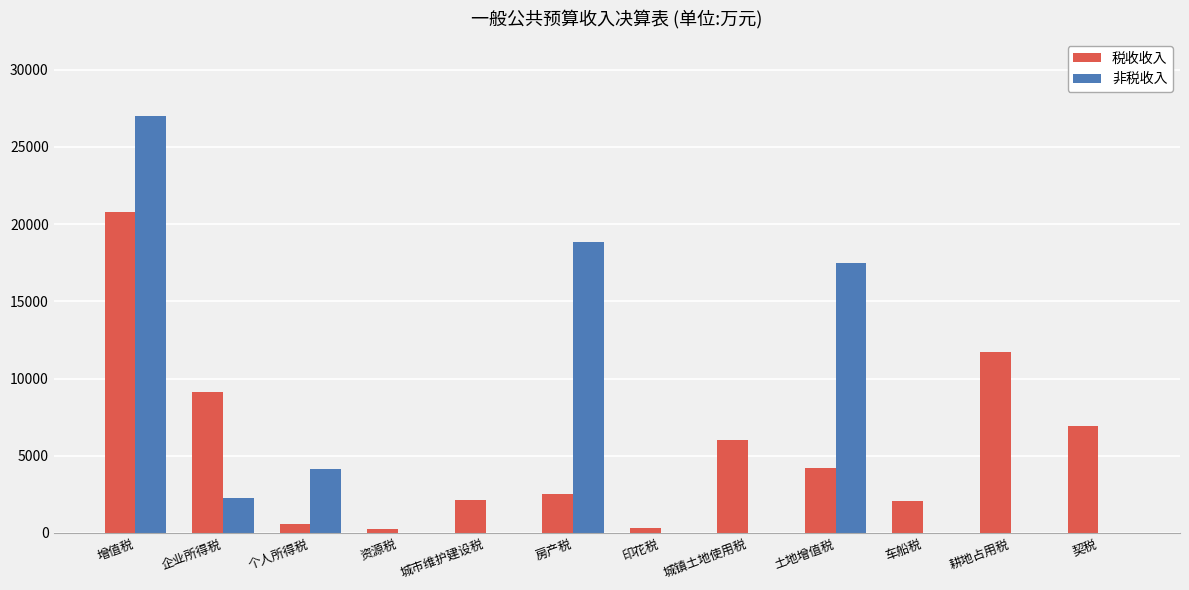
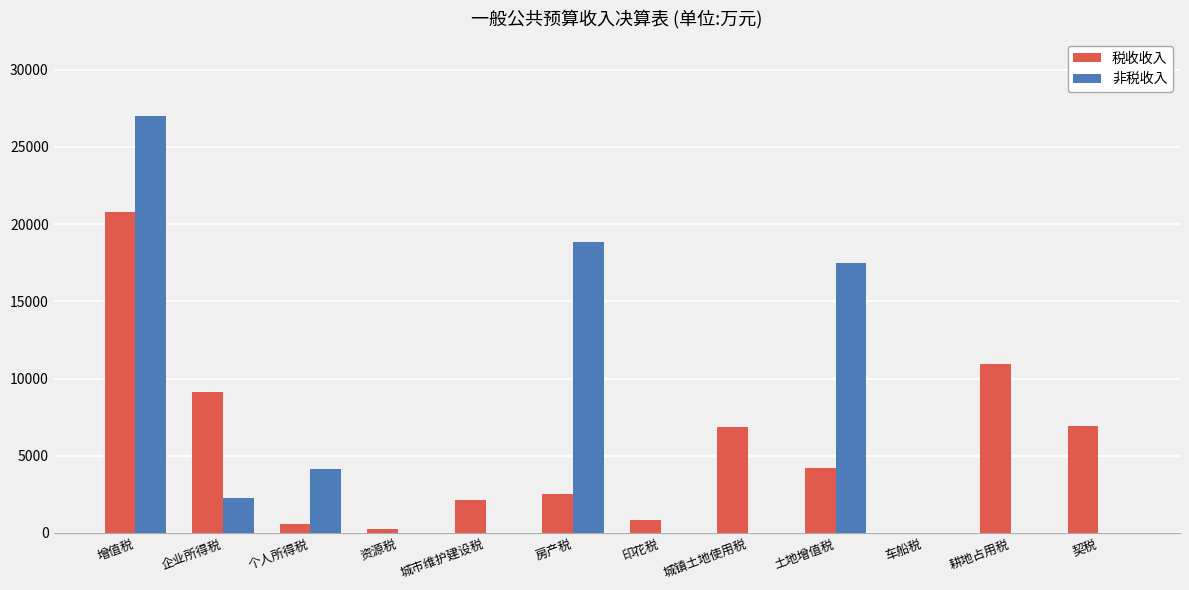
税收收入, 印花税: 300 -> 900
税收收入, 城镇土地使用税: 6000 -> 6900
税收收入, 车船税: 2100 -> 0
税收收入, 耕地占用税: 11700 -> 11000
